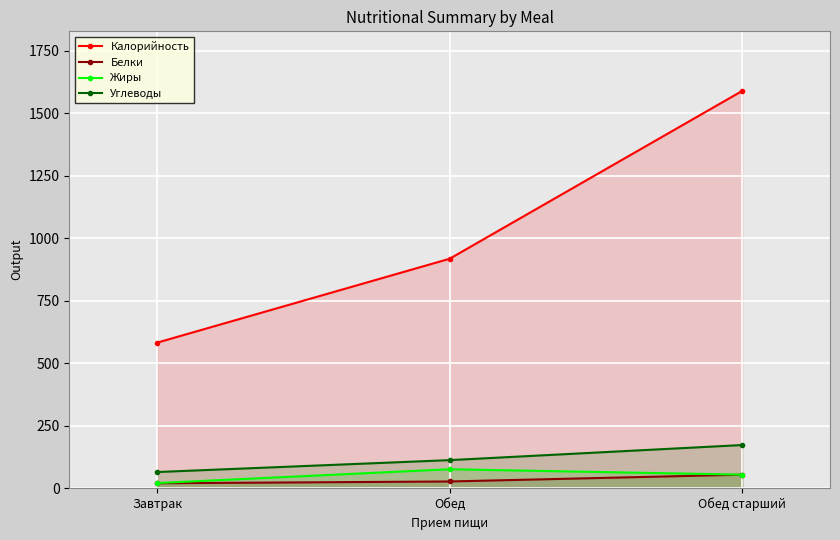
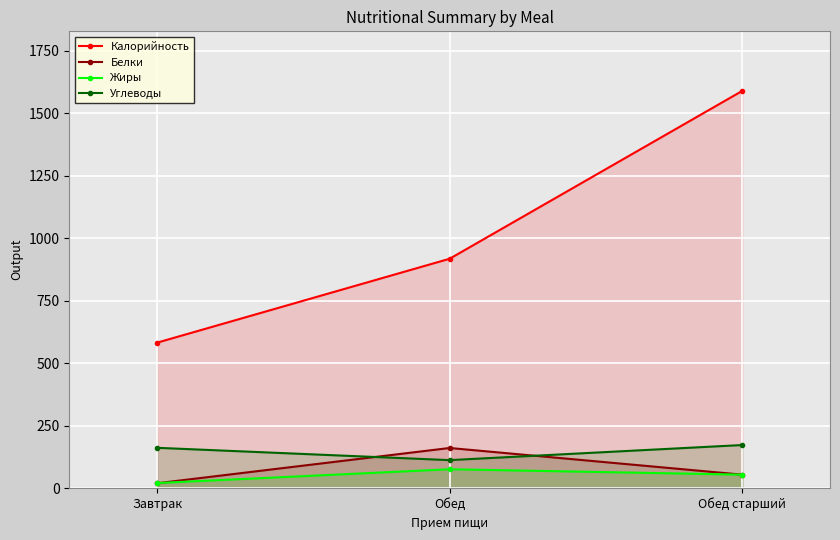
Углеводы, Завтрак: 60 -> 160
Белки, Обед: 30 -> 160
